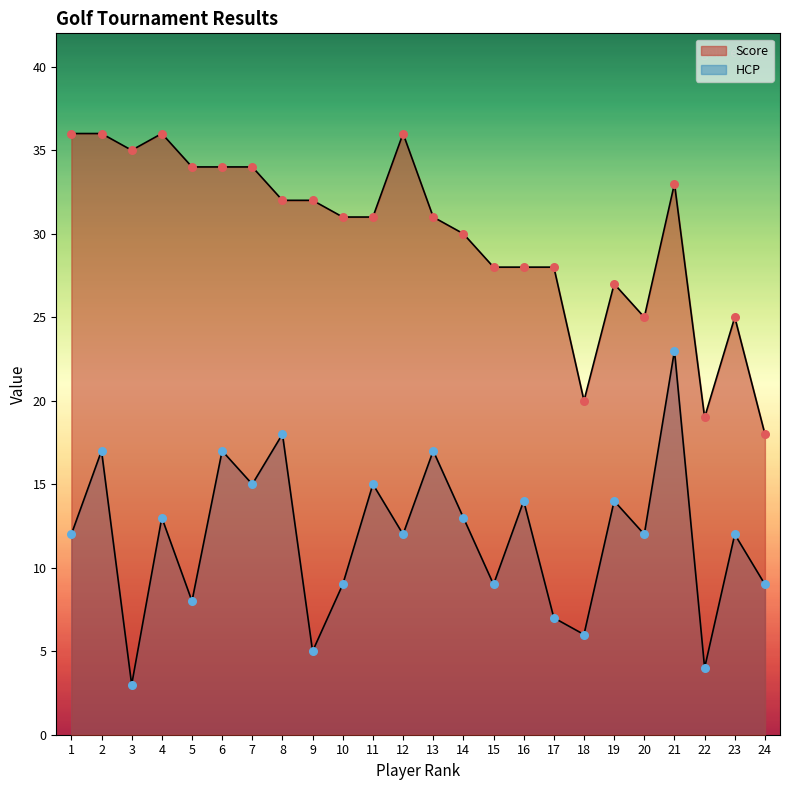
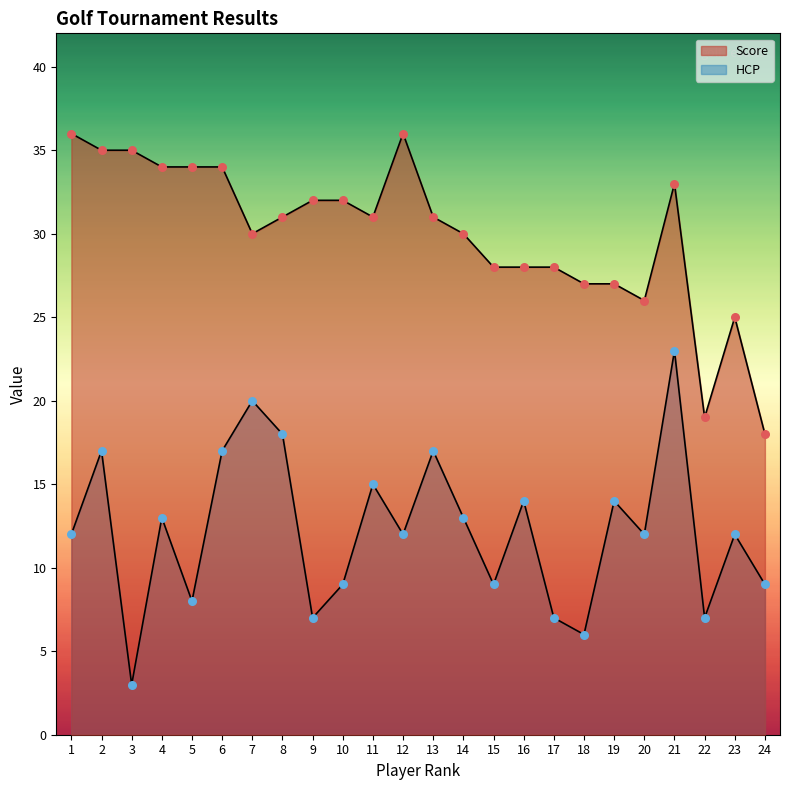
Score, 2: 36 -> 35
Score, 4: 36 -> 34
Score, 7: 34 -> 30
HCP, 7: 15 -> 20
Score, 8: 32 -> 31
HCP, 9: 5 -> 7
Score, 10: 31 -> 32
Score, 18: 20 -> 27
Score, 20: 25 -> 26
HCP, 22: 4 -> 7
